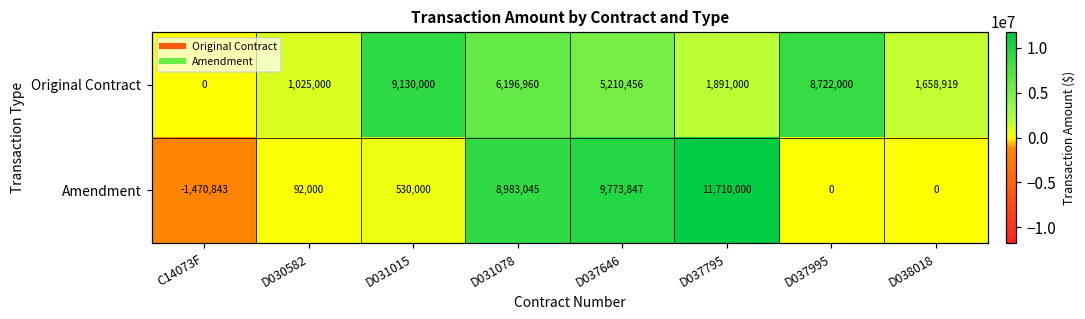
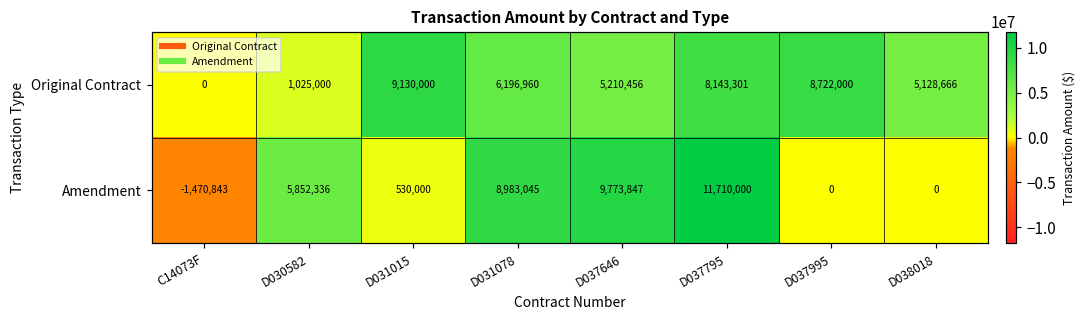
Original Contract, D037795: 1,891,000 -> 8,143,301
Original Contract, D038018: 1,658,919 -> 5,128,666
Amendment, D030582: 92,000 -> 5,852,336
